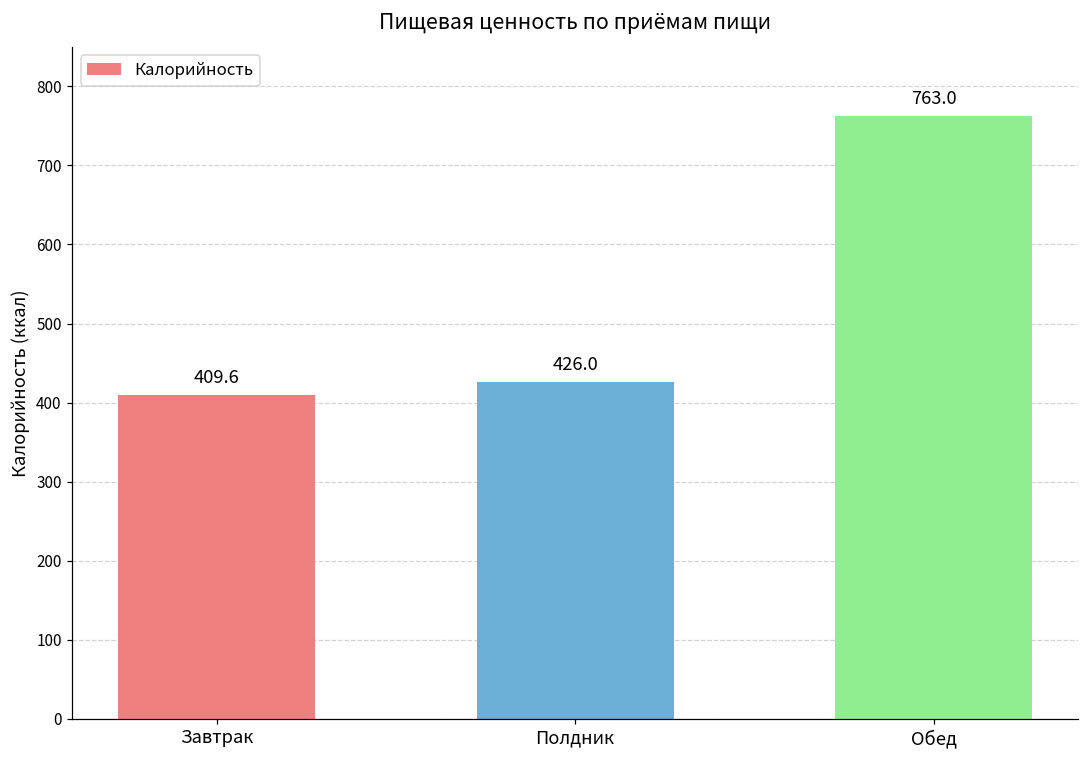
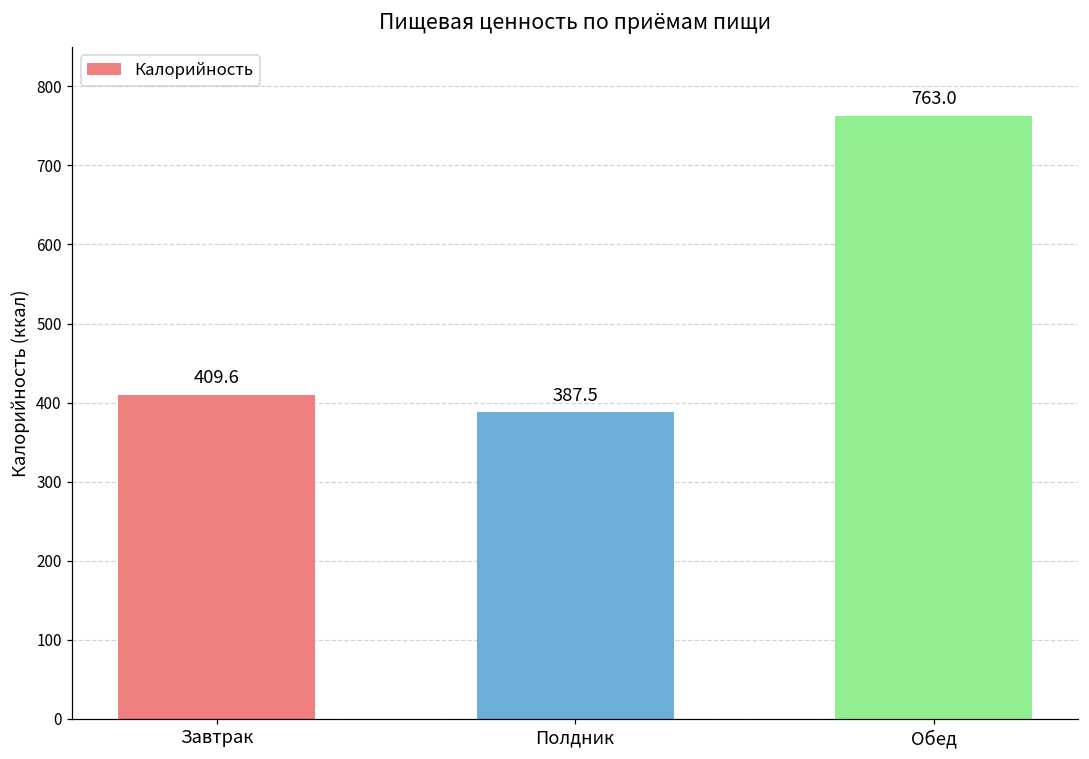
Полдник: 426.0 -> 387.5
